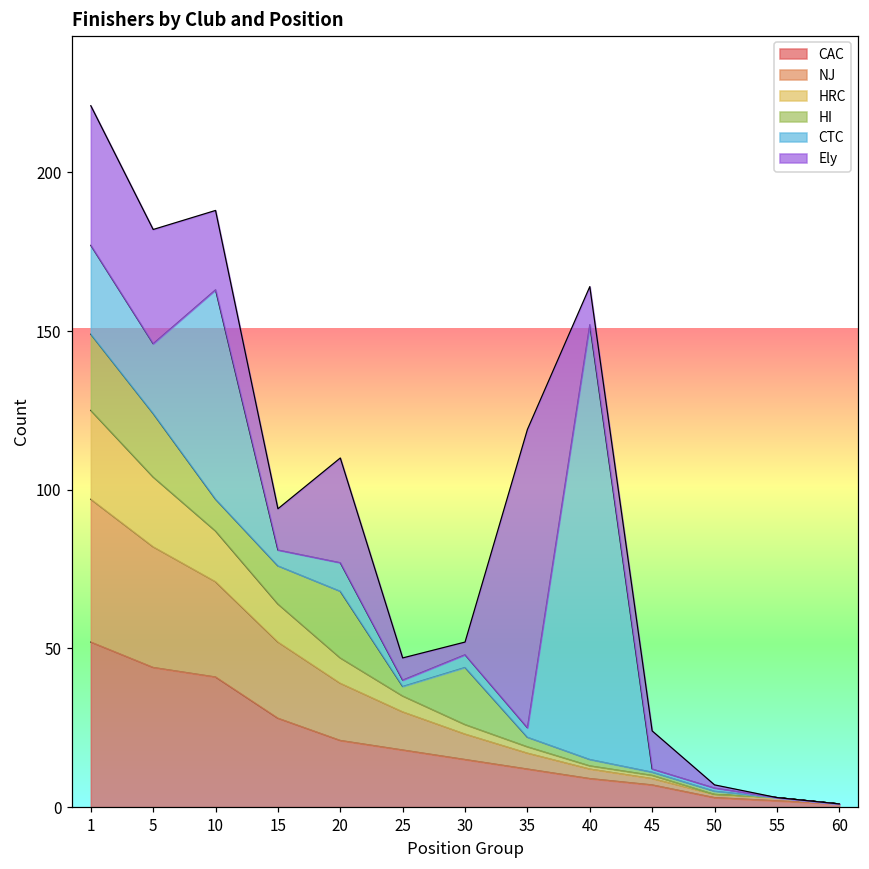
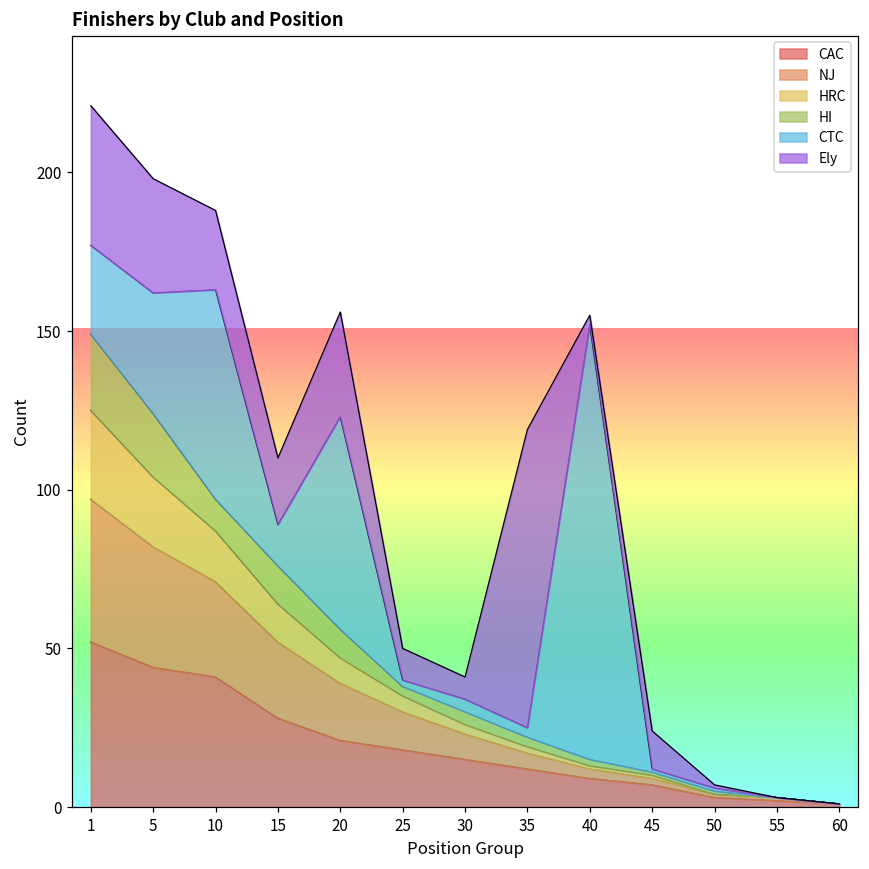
CTC, 5: 22 -> 38
CTC, 15: 5 -> 13
Ely, 15: 13 -> 21
HI, 20: 21 -> 9
CTC, 20: 9 -> 67
Ely, 25: 7 -> 10
HI, 30: 18 -> 4
Ely, 30: 4 -> 7
Ely, 40: 12 -> 3
